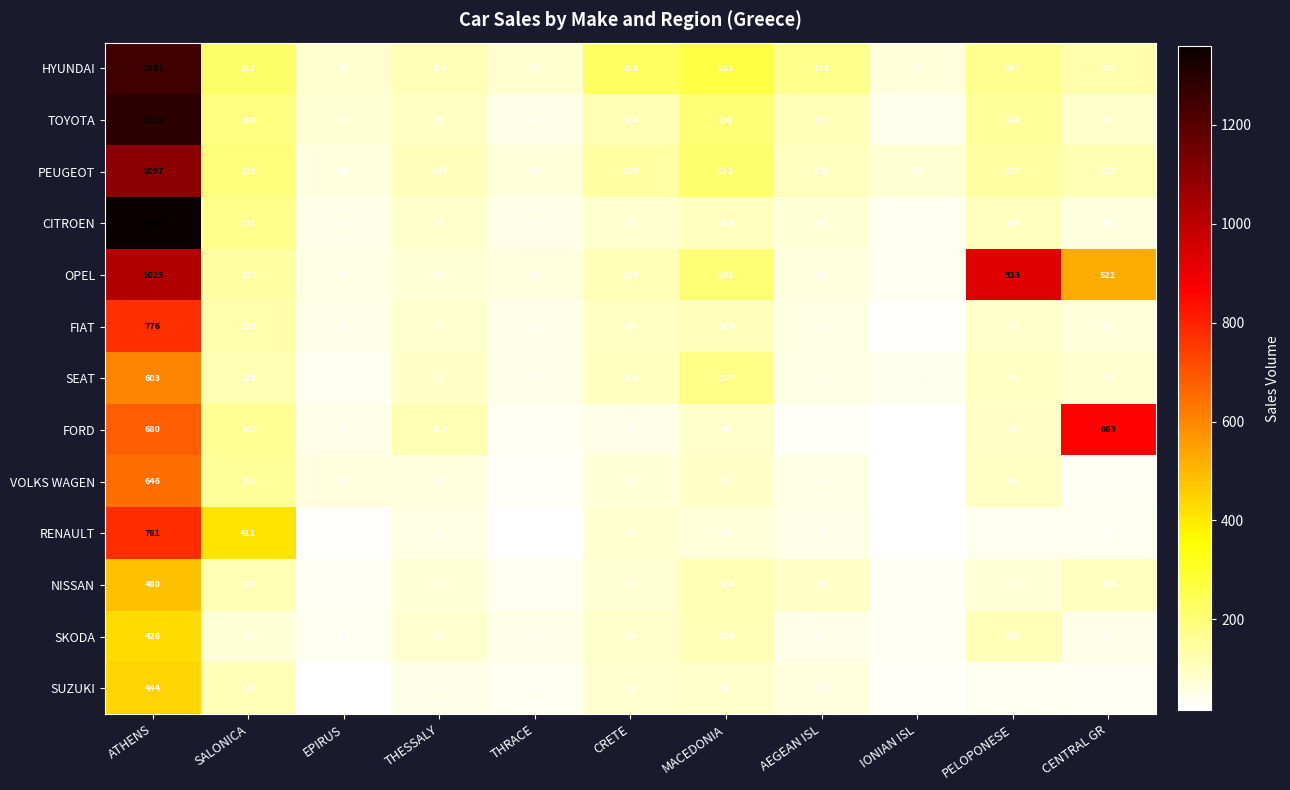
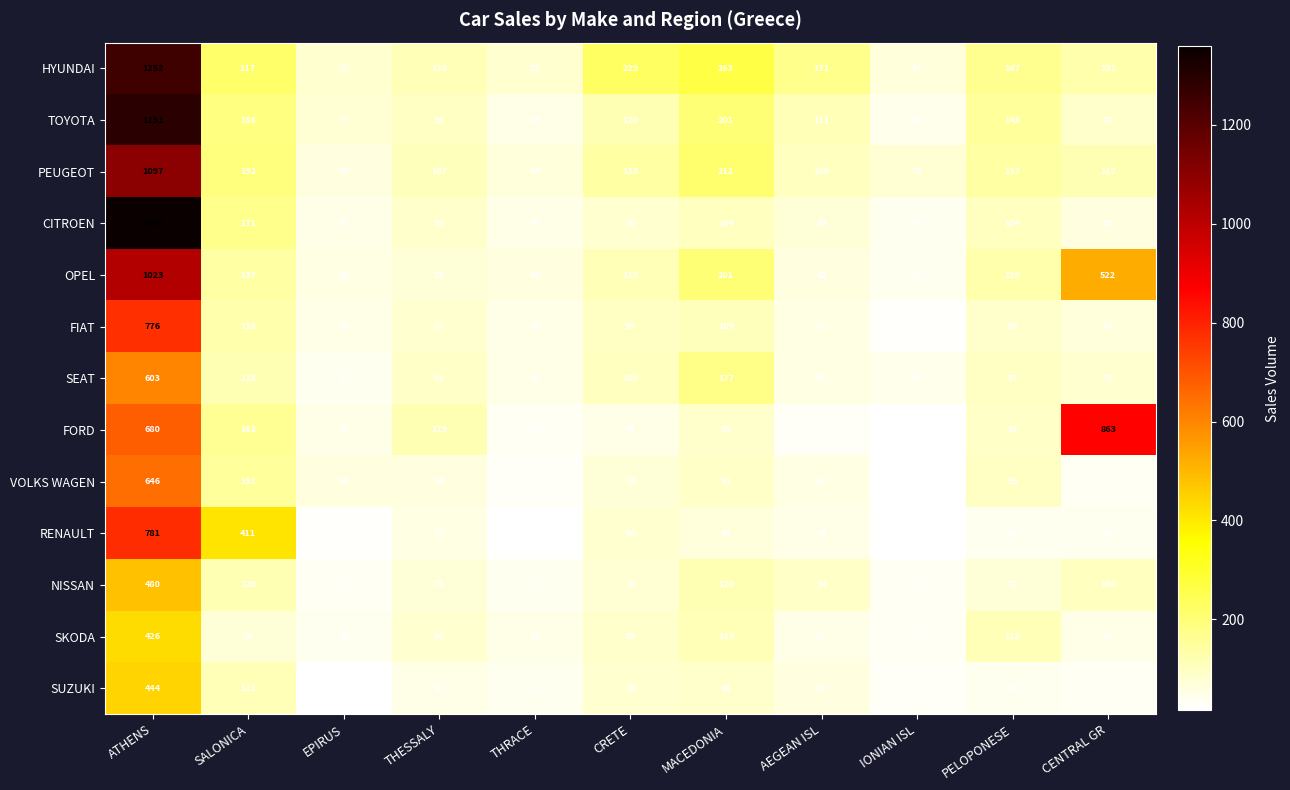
OPEL, PELOPONESE: 933 -> 129
